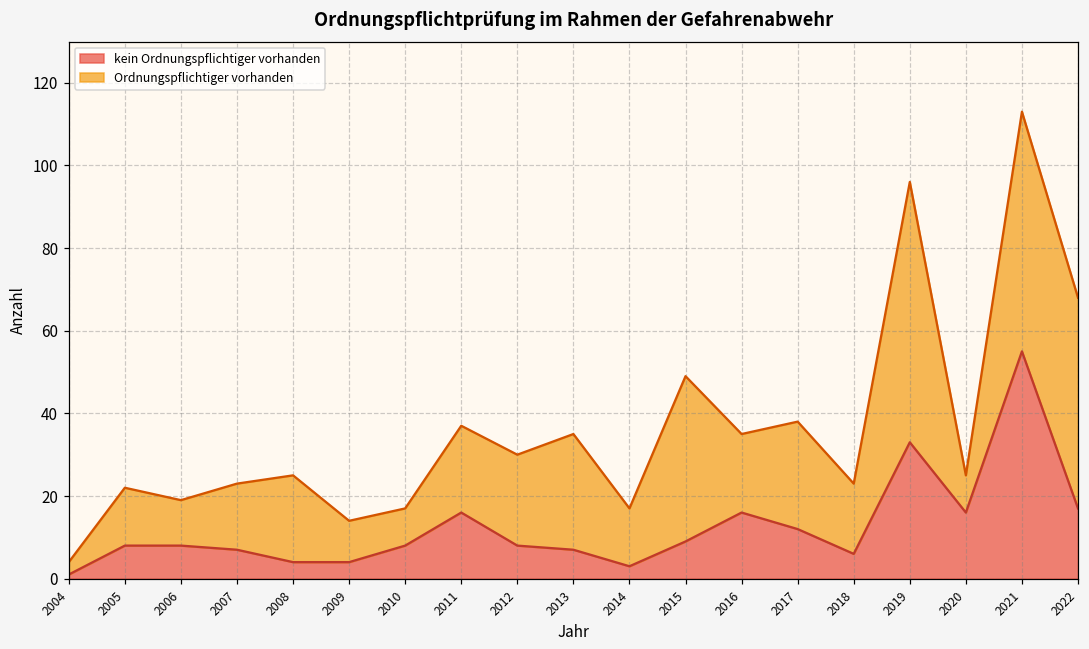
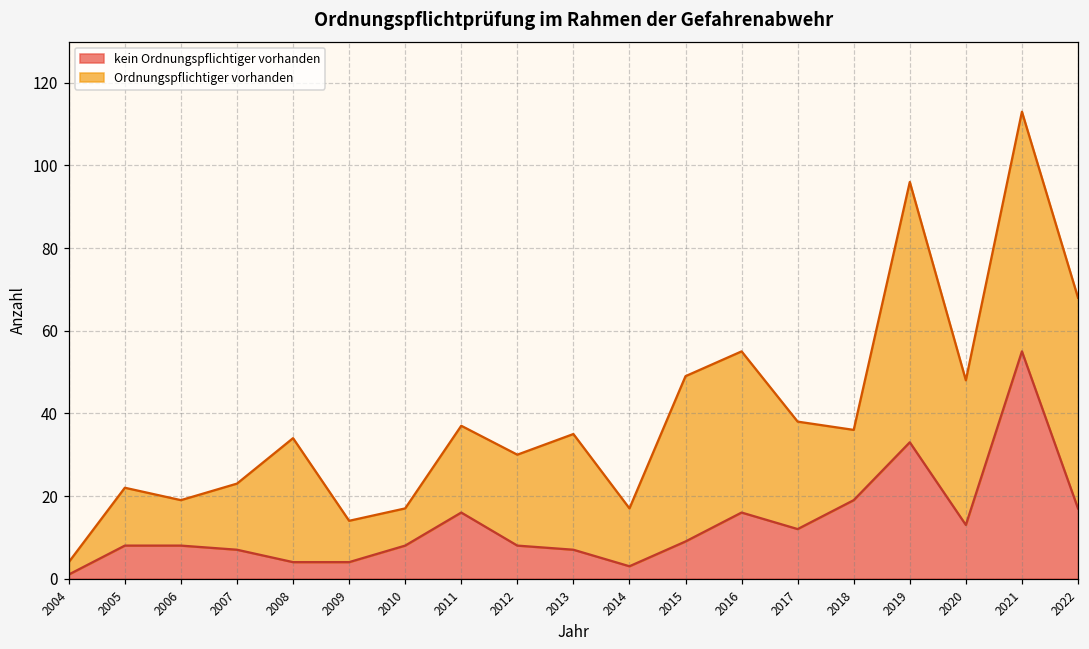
Ordnungspflichtiger vorhanden, 2008: 21 -> 30
Ordnungspflichtiger vorhanden, 2016: 19 -> 39
kein Ordnungspflichtiger vorhanden, 2018: 6 -> 19
kein Ordnungspflichtiger vorhanden, 2020: 16 -> 13
Ordnungspflichtiger vorhanden, 2020: 9 -> 35
